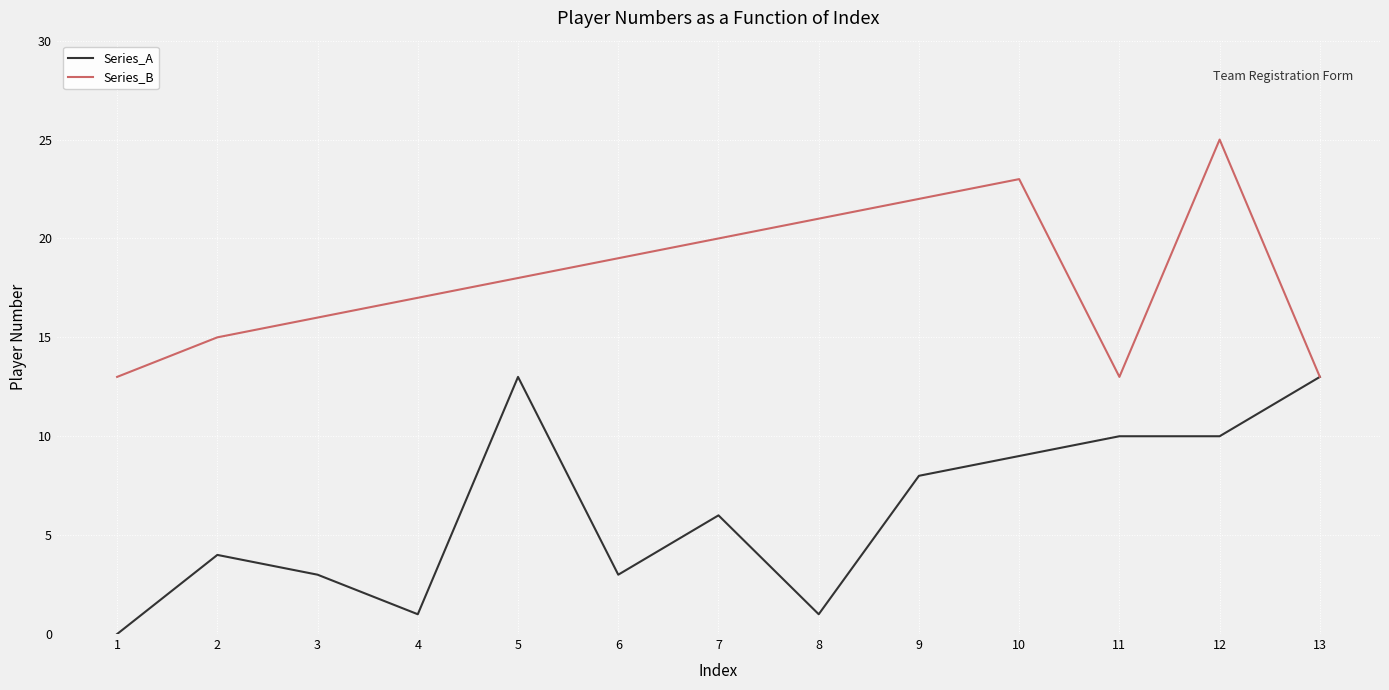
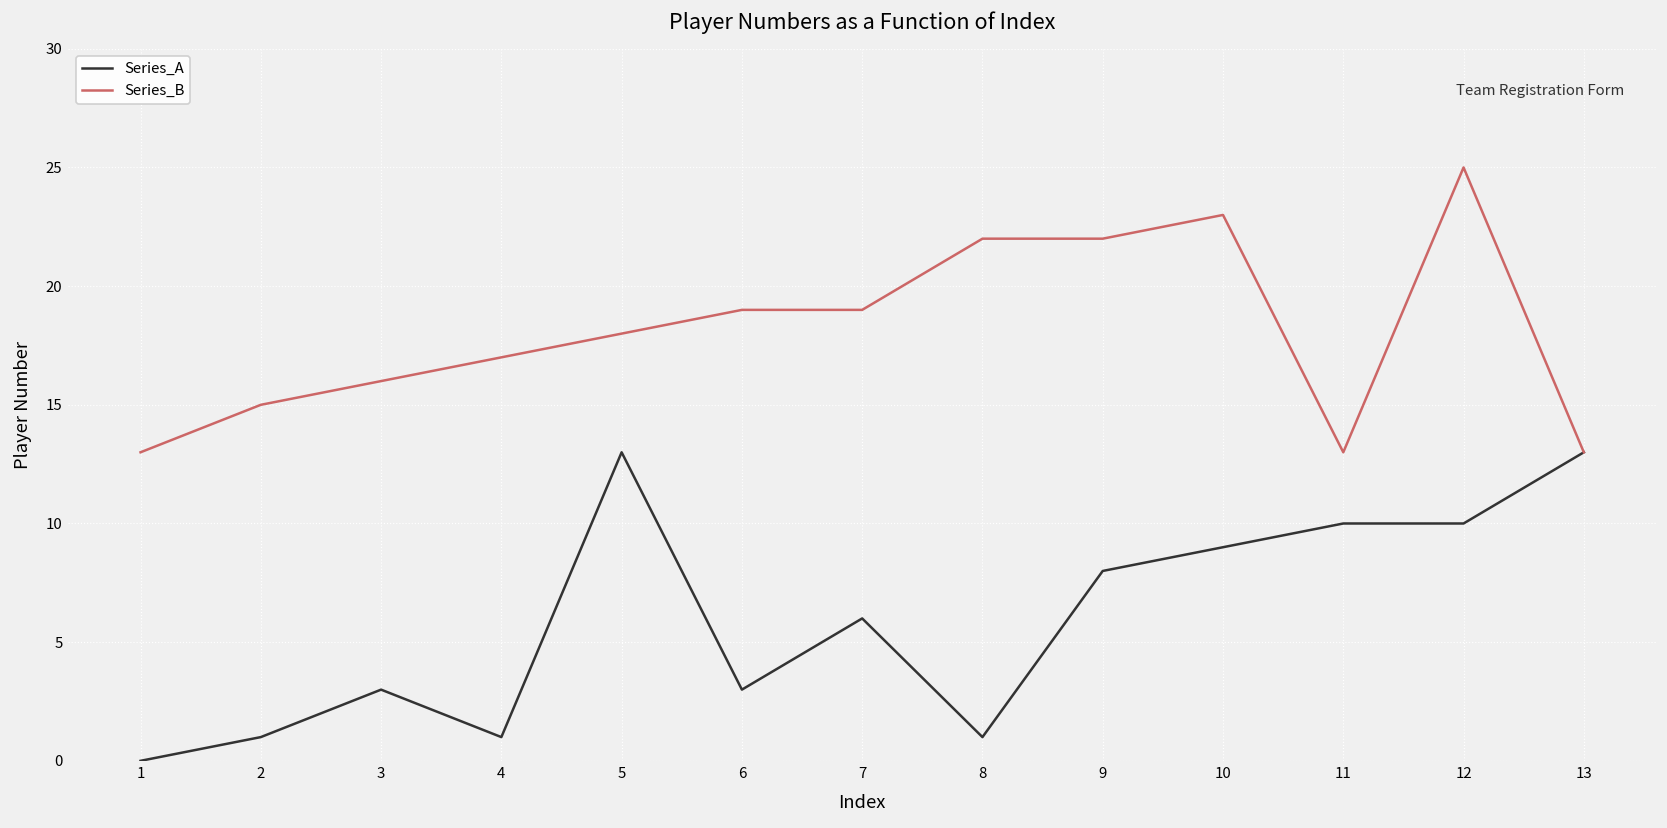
Series_A, 2: 4 -> 1
Series_B, 7: 20 -> 19
Series_B, 8: 21 -> 22
